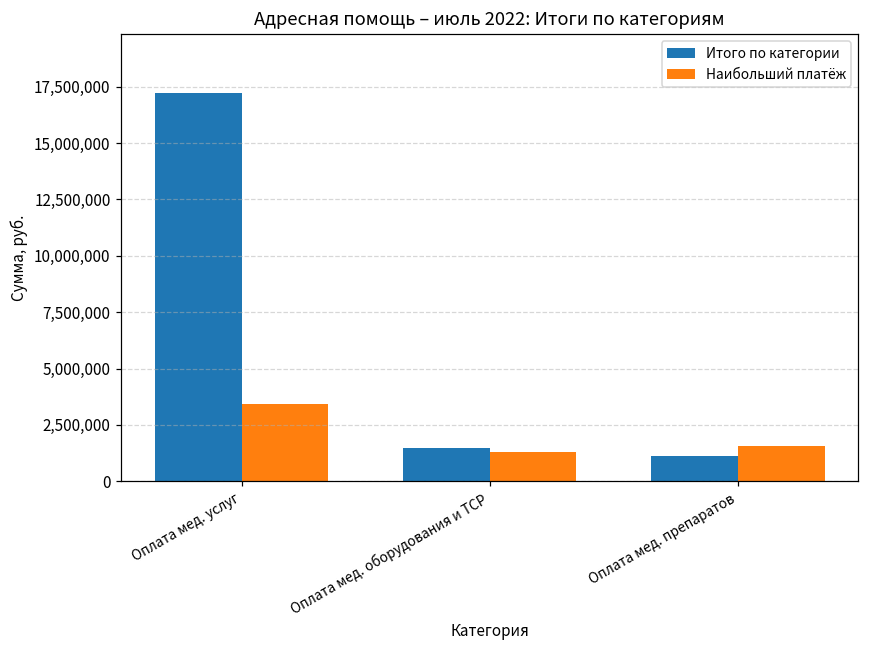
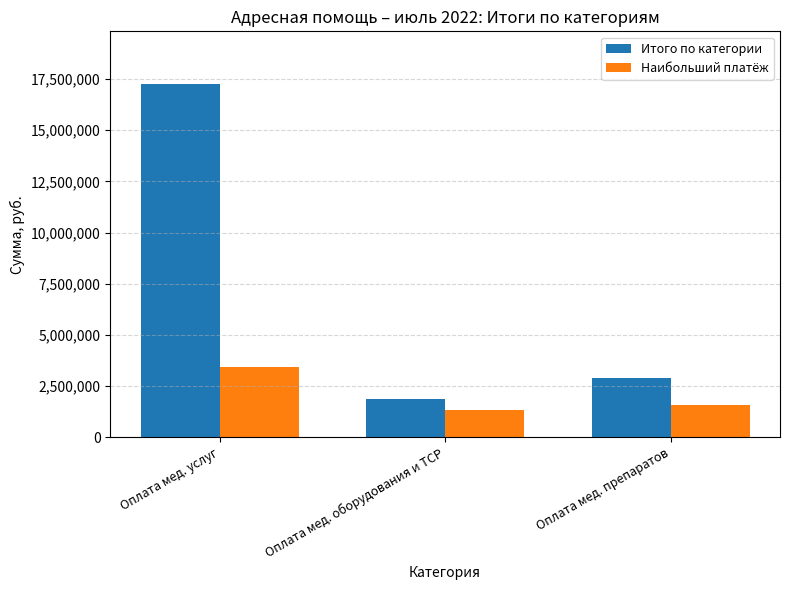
Итого по категории, Оплата мед. оборудования и ТСР: 1,500,000 -> 1,900,000
Итого по категории, Оплата мед. препаратов: 1,100,000 -> 2,900,000
